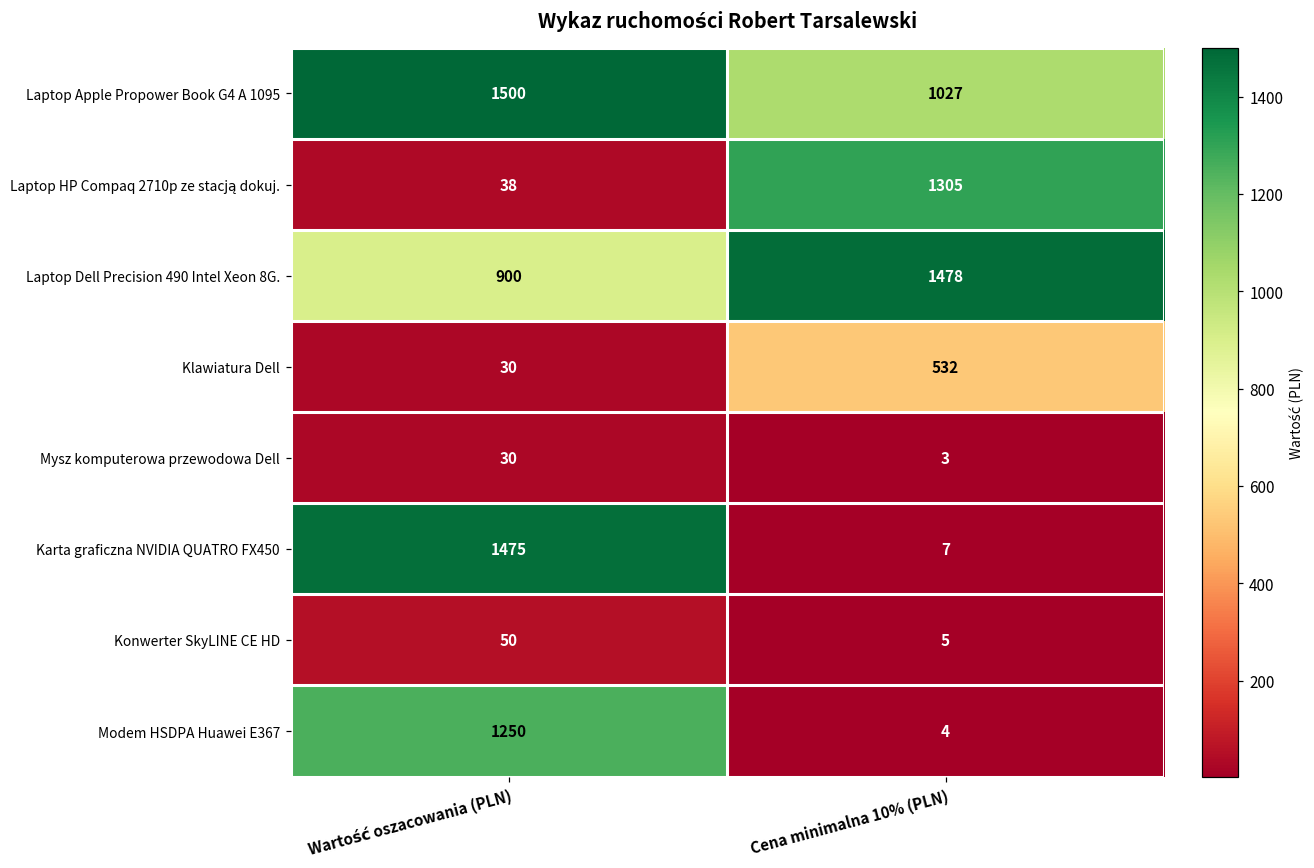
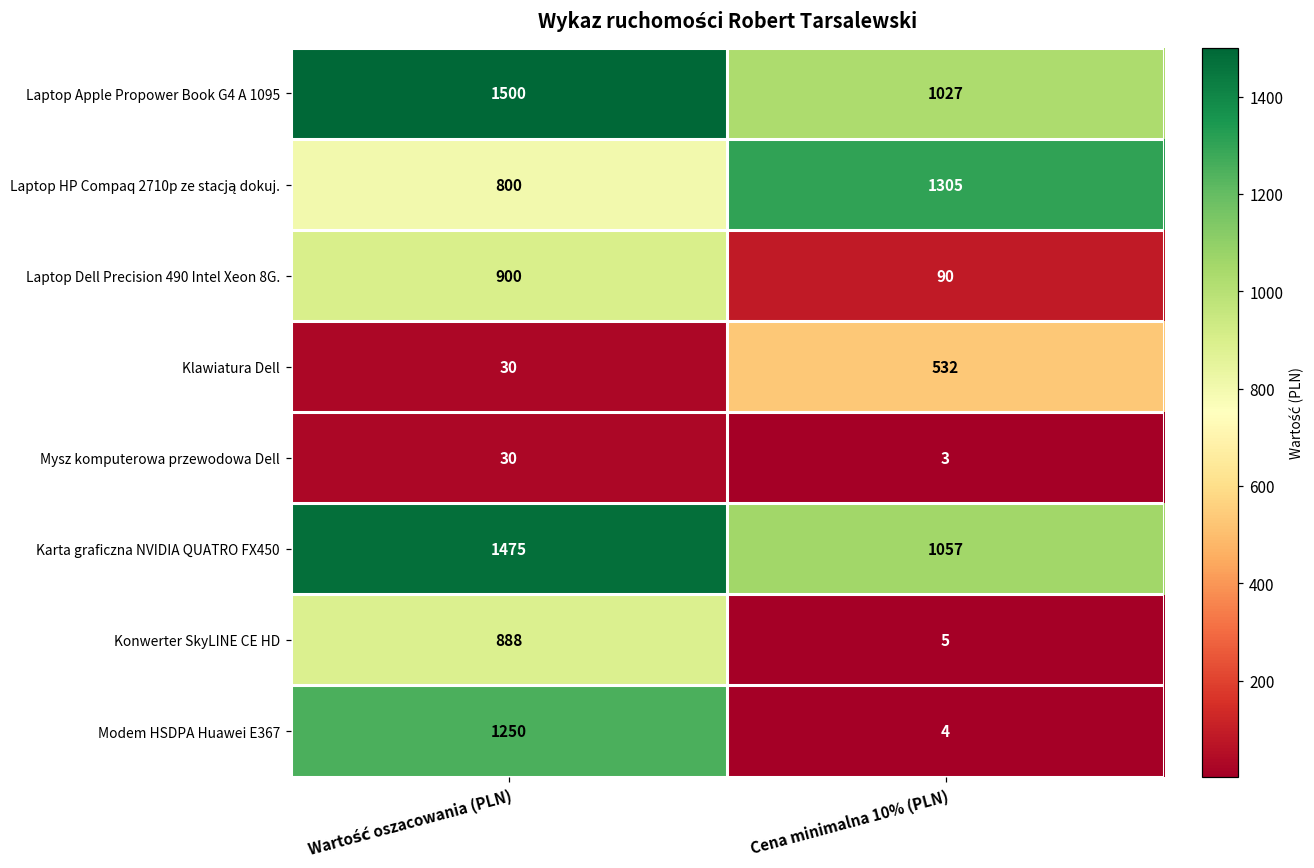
Laptop HP Compaq 2710p ze stacją dokuj., Wartość oszacowania (PLN): 38 -> 800
Laptop Dell Precision 490 Intel Xeon 8G., Cena minimalna 10% (PLN): 1478 -> 90
Karta graficzna NVIDIA QUATRO FX450, Cena minimalna 10% (PLN): 7 -> 1057
Konwerter SkyLINE CE HD, Wartość oszacowania (PLN): 50 -> 888
